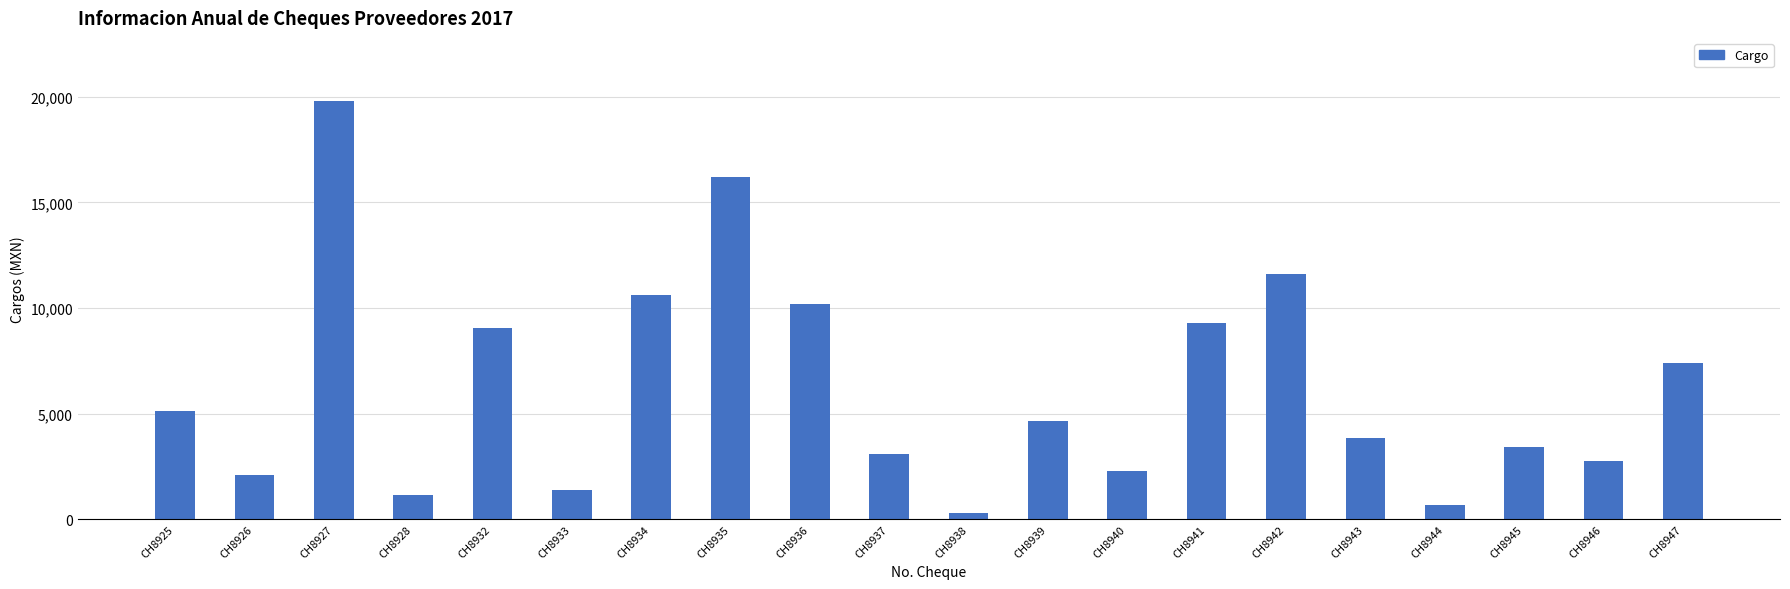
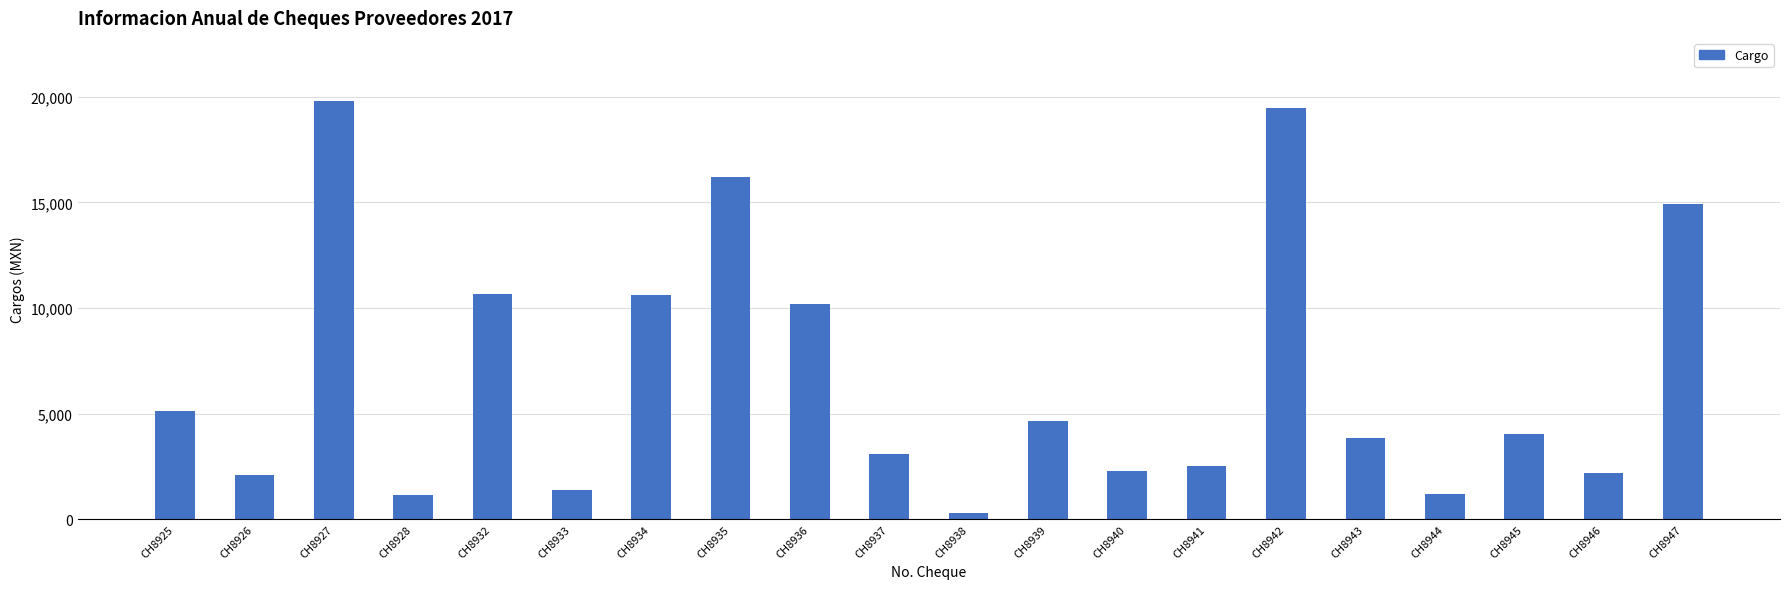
CH8932: 9,100 -> 10,700
CH8941: 9,300 -> 2,500
CH8942: 11,600 -> 19,500
CH8944: 700 -> 1,200
CH8945: 3,400 -> 4,000
CH8946: 2,800 -> 2,200
CH8947: 7,400 -> 14,900
